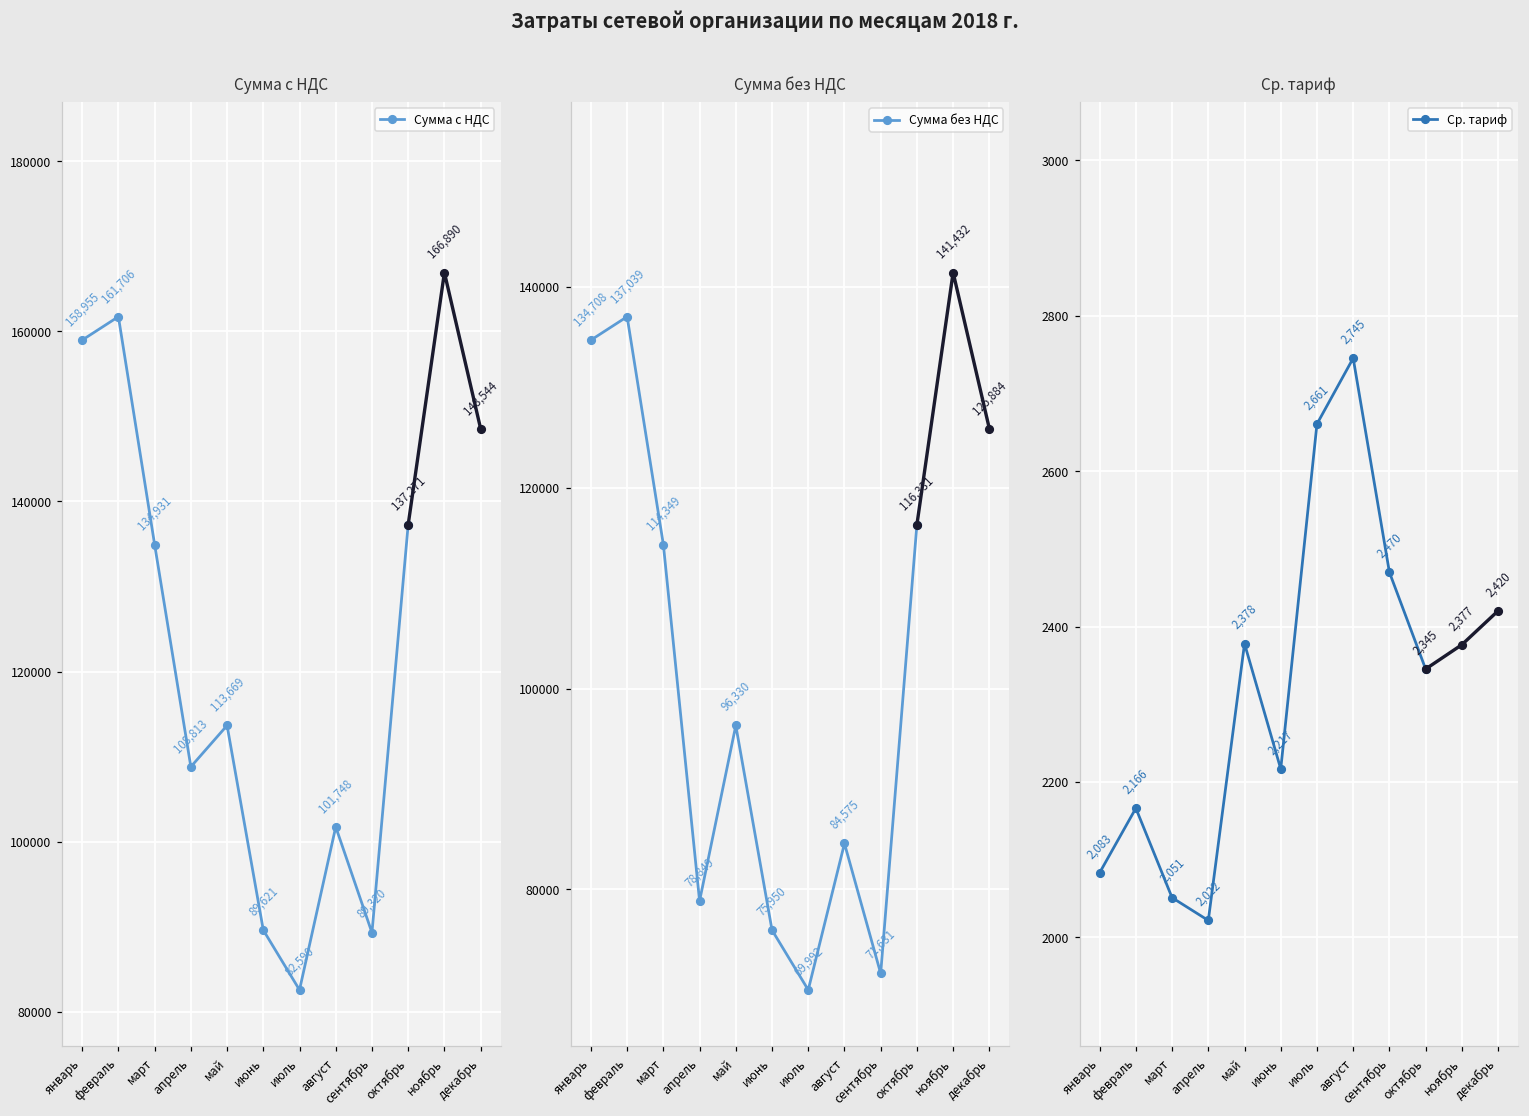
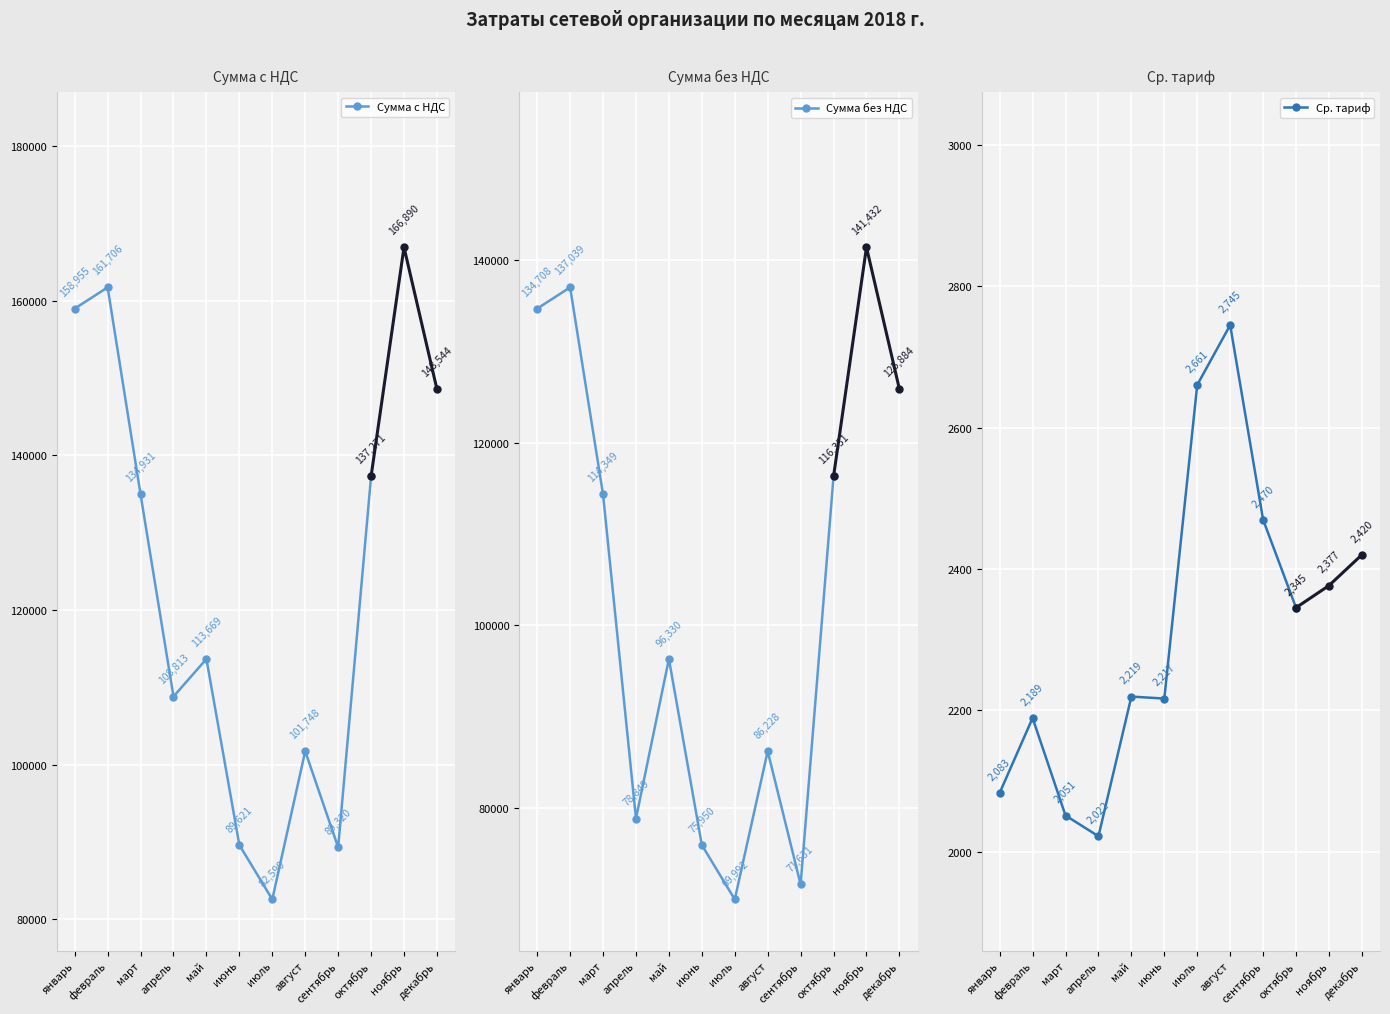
Сумма без НДС, Сумма без НДС, август: 84,575 -> 86,228
Ср. тариф, Ср. тариф, февраль: 2,166 -> 2,189
Ср. тариф, Ср. тариф, май: 2,378 -> 2,219
